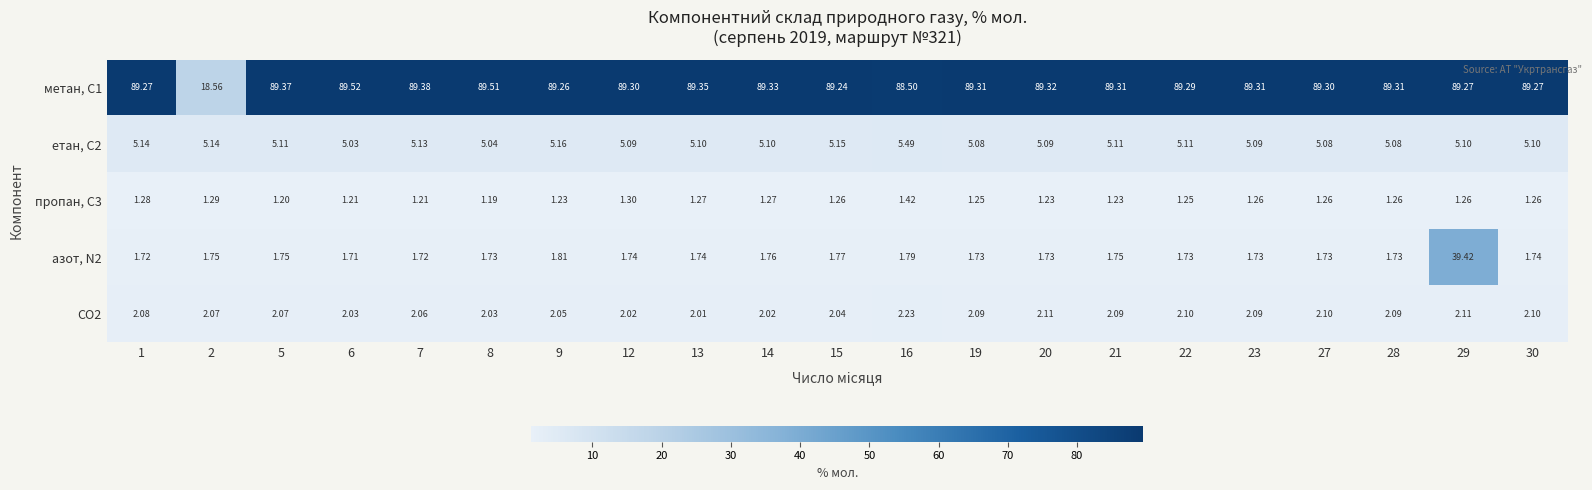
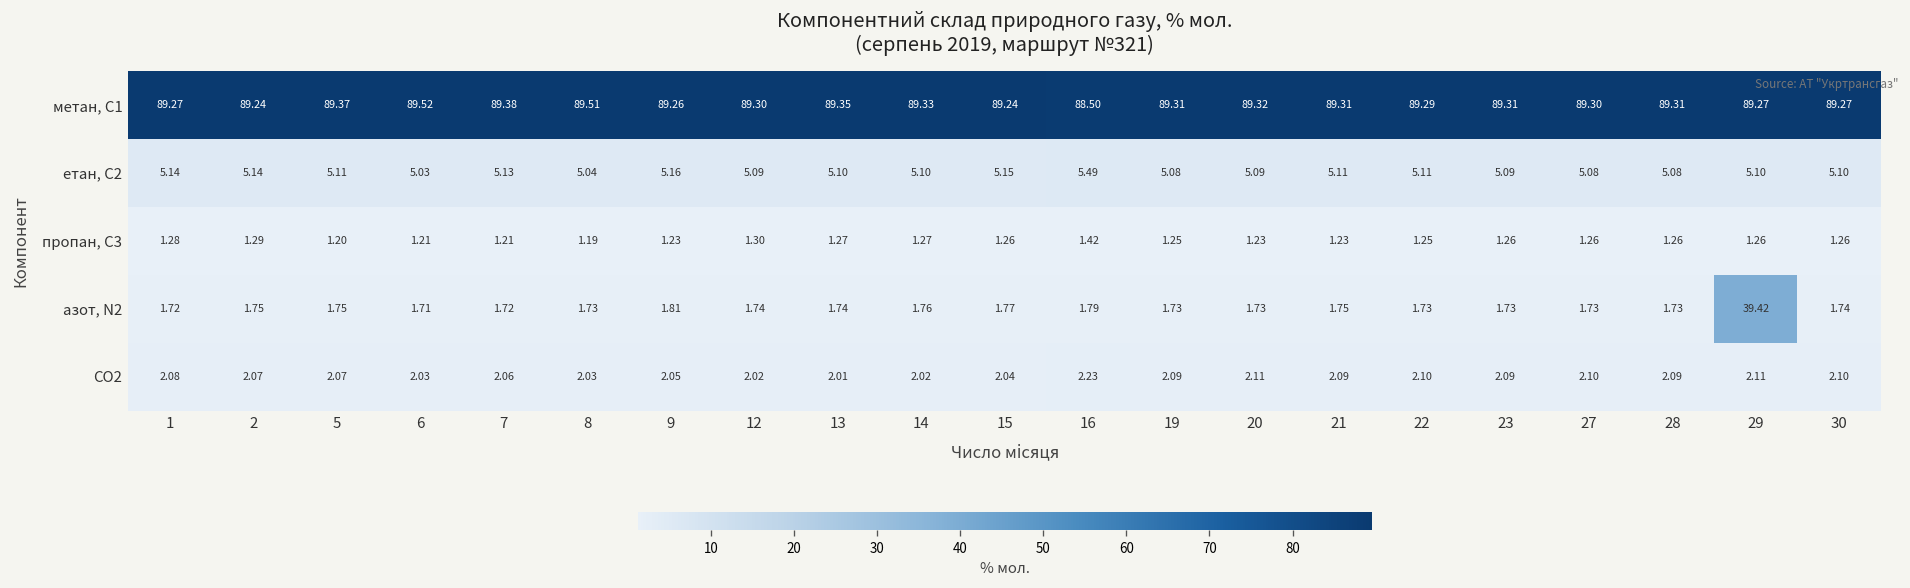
метан, С1, 2: 18.56 -> 89.24
